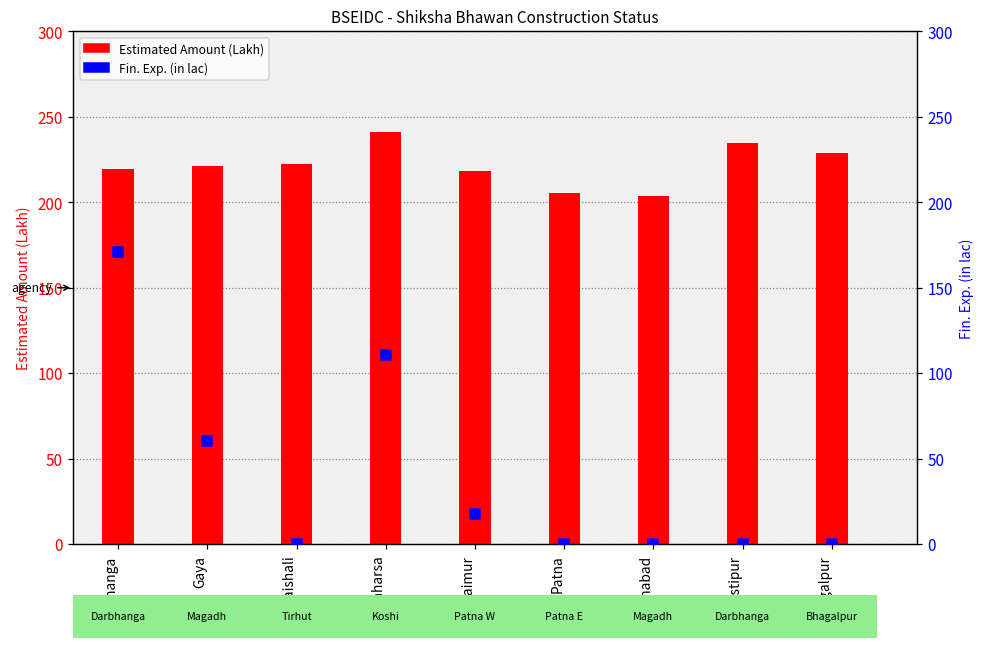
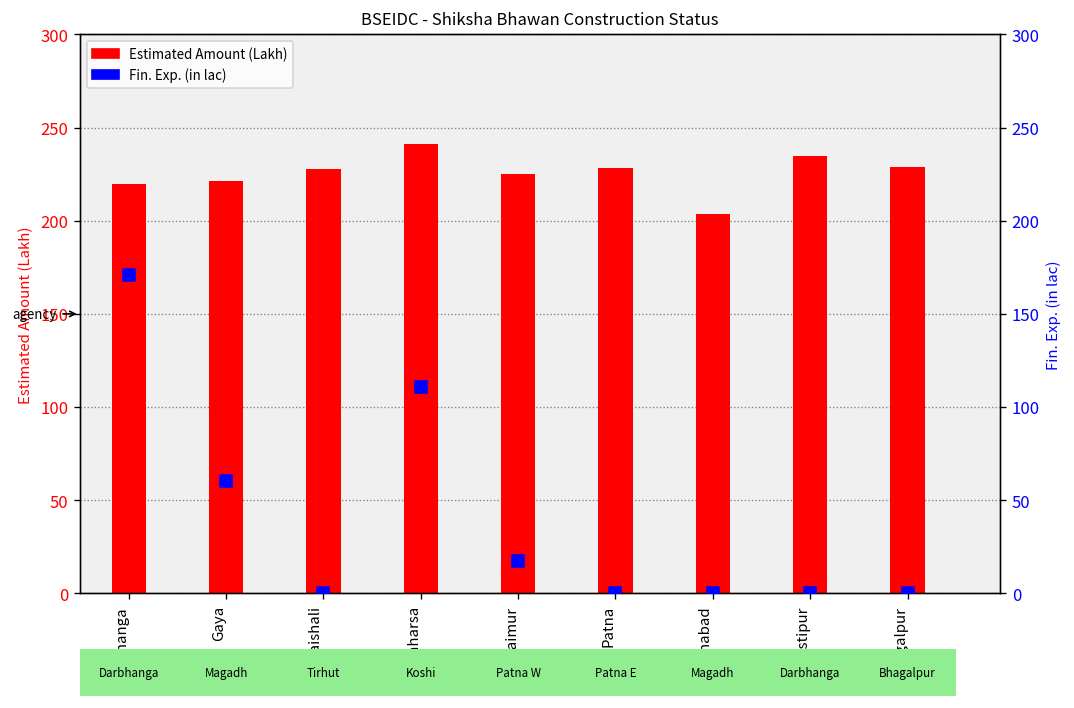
Estimated Amount (Lakh), Vaishali: 223 -> 228
Estimated Amount (Lakh), Kaimur: 218 -> 225
Estimated Amount (Lakh), Patna: 205 -> 229
